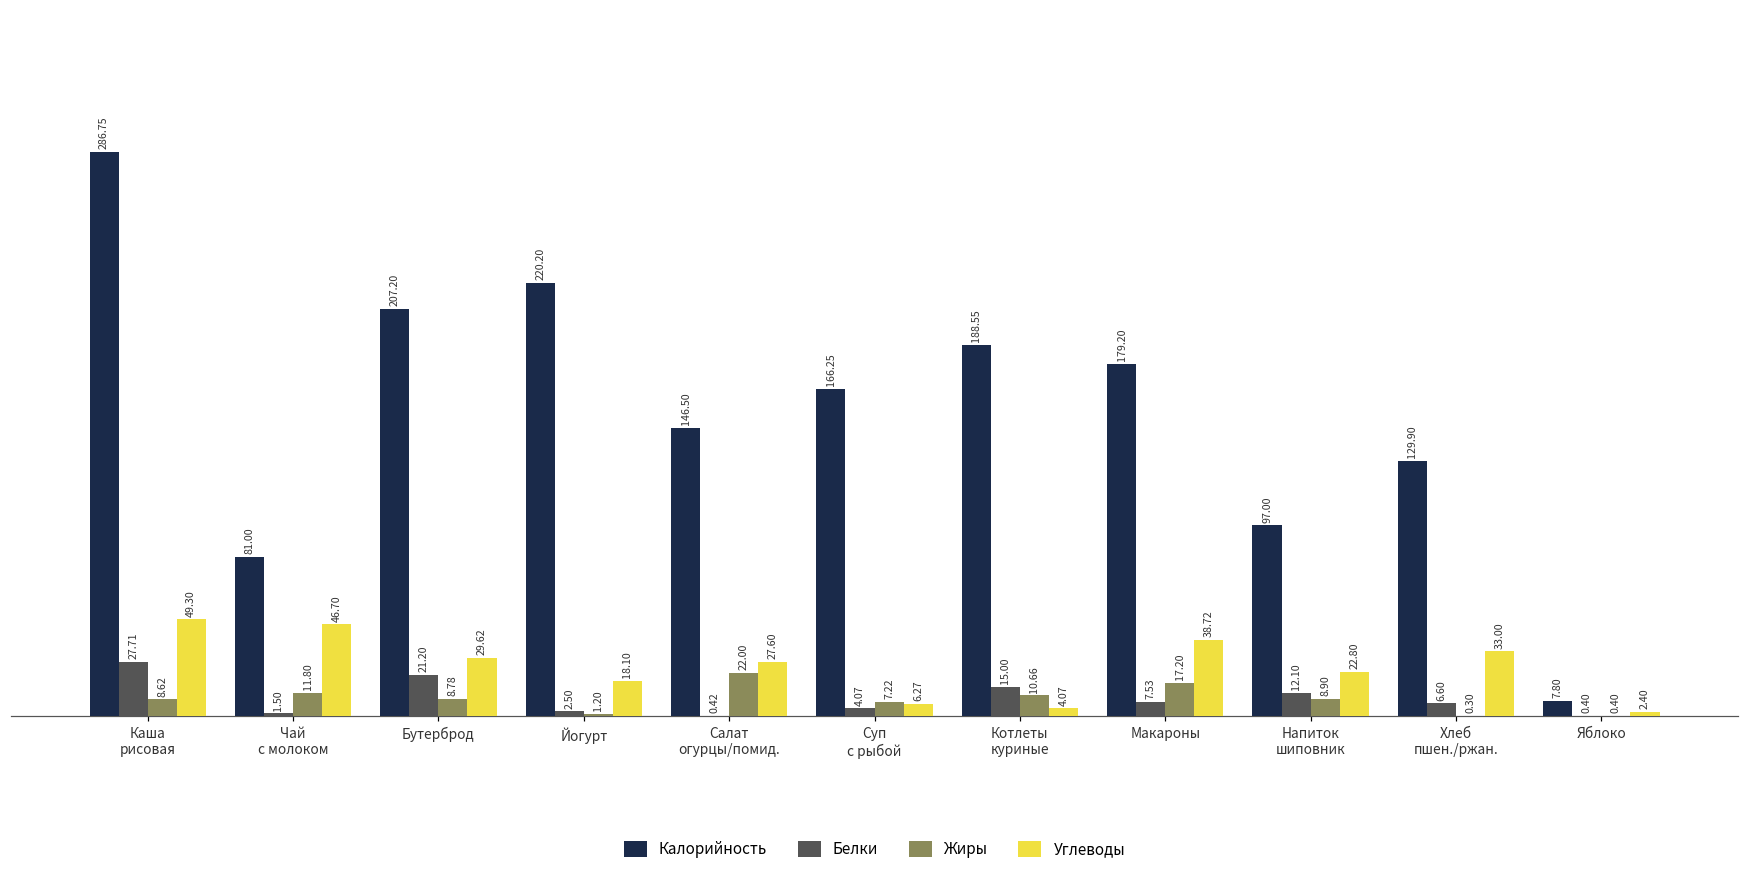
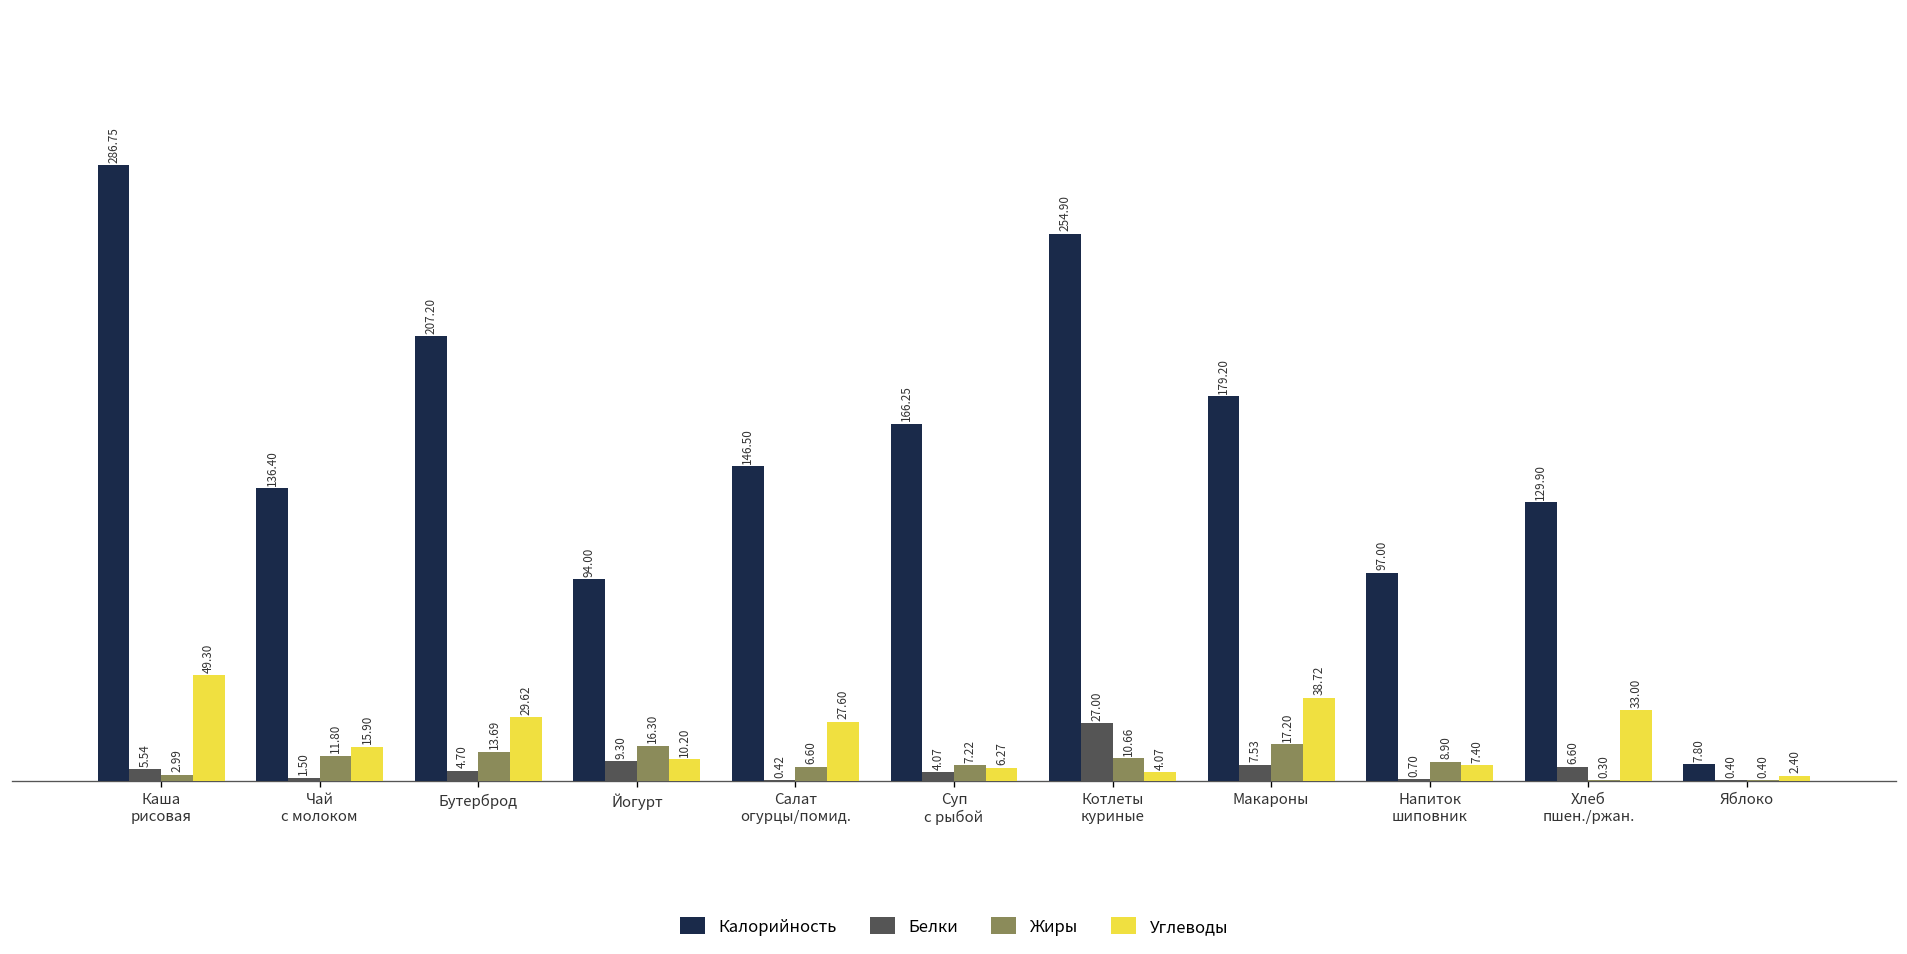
Белки, Каша рисовая: 27.71 -> 5.54
Жиры, Каша рисовая: 8.62 -> 2.99
Калорийность, Чай с молоком: 81.00 -> 136.40
Углеводы, Чай с молоком: 46.70 -> 15.90
Белки, Бутерброд: 21.20 -> 4.70
Жиры, Бутерброд: 8.78 -> 13.69
Калорийность, Йогурт: 220.20 -> 94.00
Белки, Йогурт: 2.50 -> 9.30
Жиры, Йогурт: 1.20 -> 16.30
Углеводы, Йогурт: 18.10 -> 10.20
Жиры, Салат огурцы/помид.: 22.00 -> 6.60
Калорийность, Котлеты куриные: 188.55 -> 254.90
Белки, Котлеты куриные: 15.00 -> 27.00
Белки, Напиток шиповник: 12.10 -> 0.70
Углеводы, Напиток шиповник: 22.80 -> 7.40
